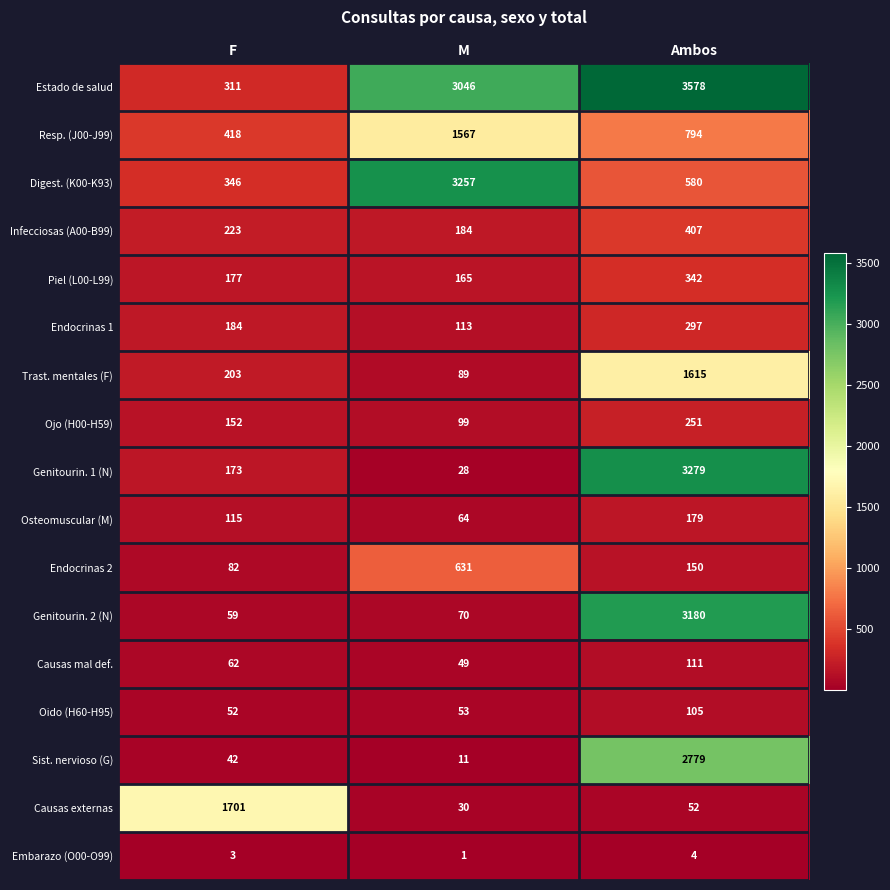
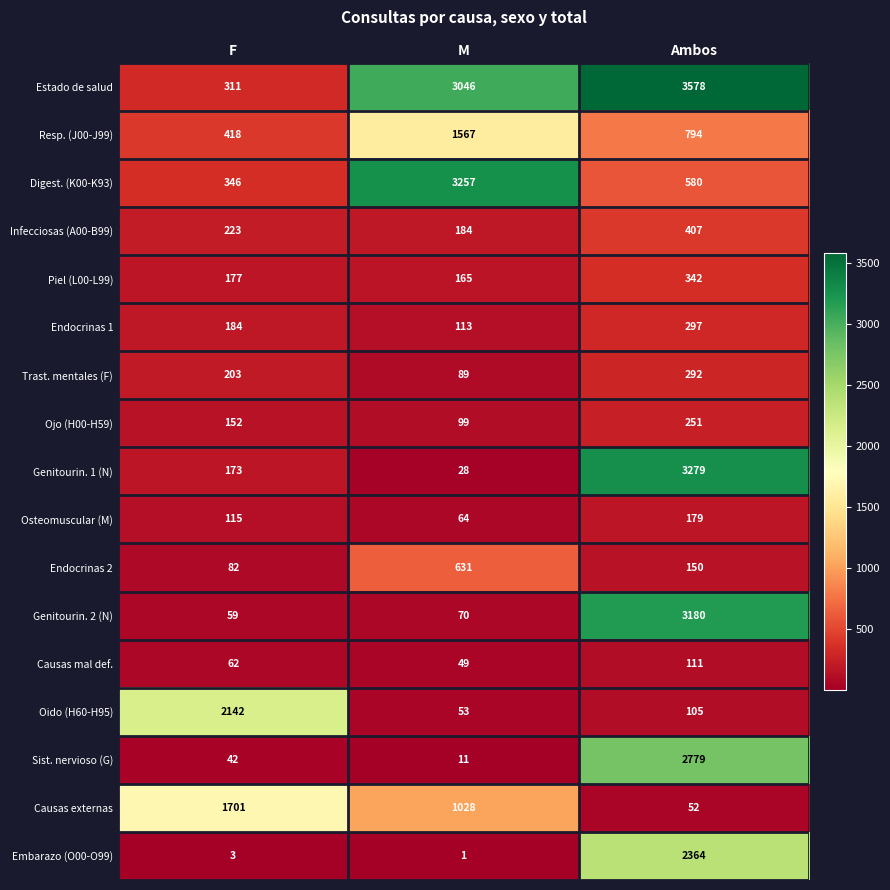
Trast. mentales (F), Ambos: 1615 -> 292
Oido (H60-H95), F: 52 -> 2142
Causas externas, M: 30 -> 1028
Embarazo (O00-O99), Ambos: 4 -> 2364
